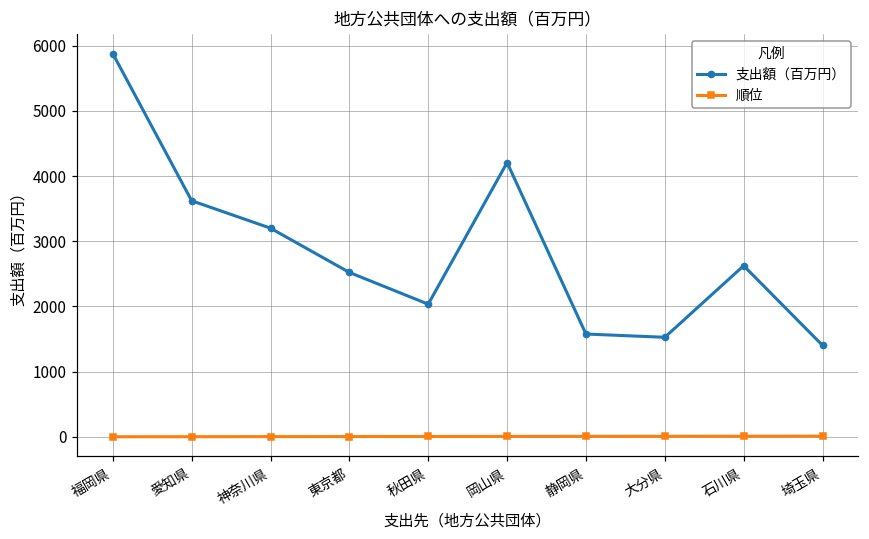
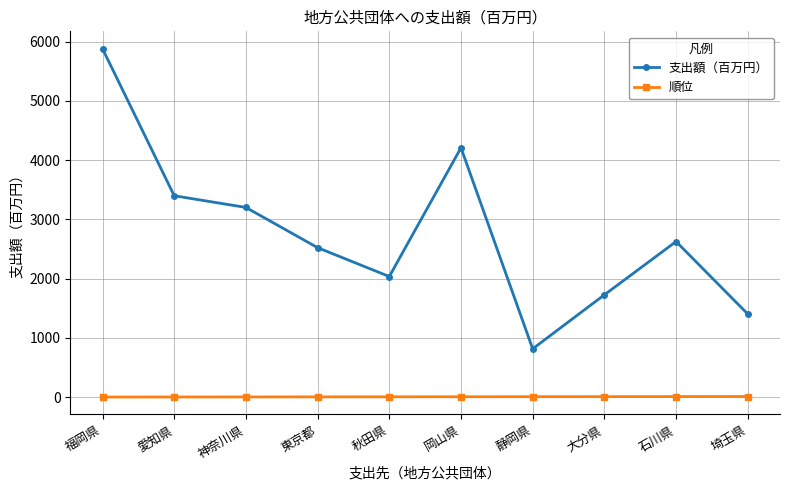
支出額（百万円）, 愛知県: 3600 -> 3400
支出額（百万円）, 静岡県: 1600 -> 800
支出額（百万円）, 大分県: 1500 -> 1700
